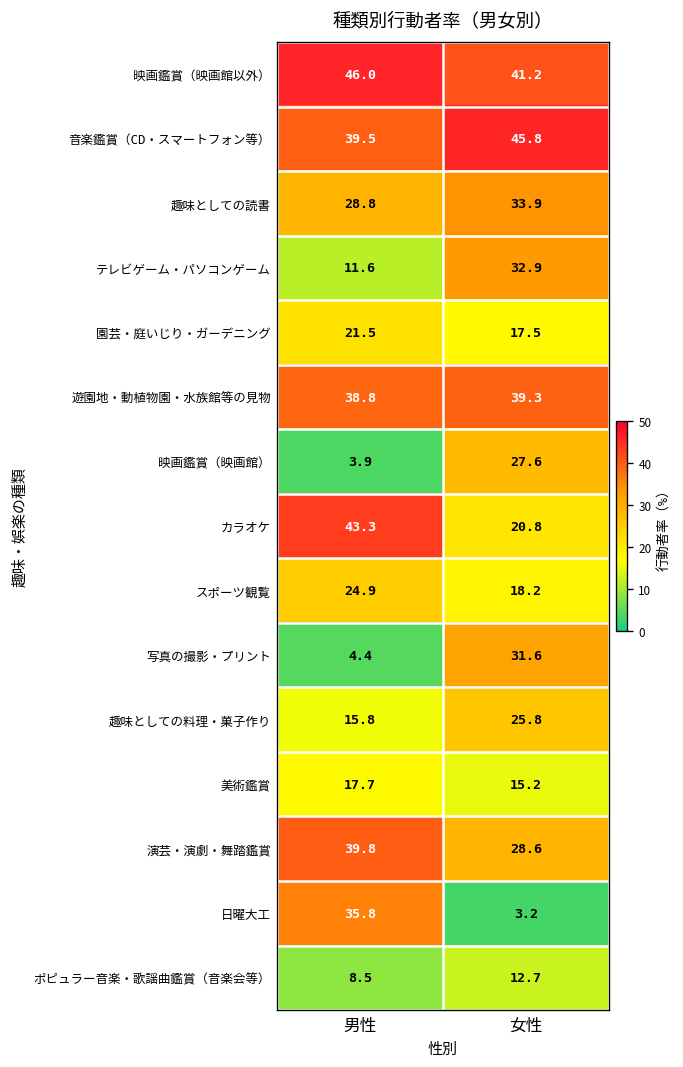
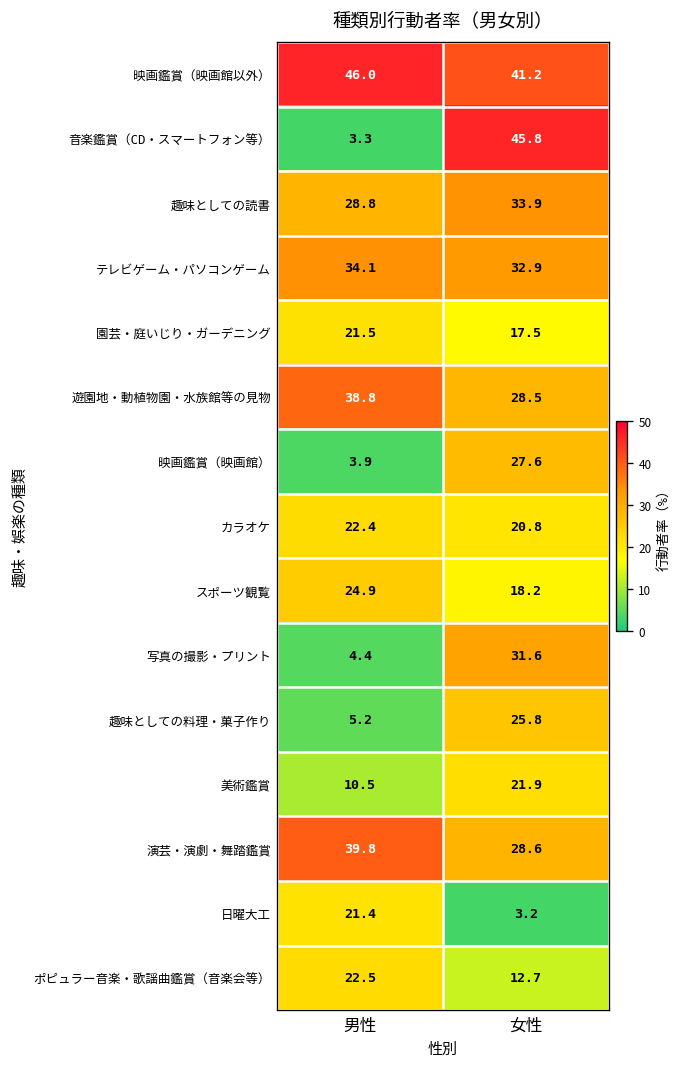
音楽鑑賞（CD・スマートフォン等）, 男性: 39.5 -> 3.3
テレビゲーム・パソコンゲーム, 男性: 11.6 -> 34.1
遊園地・動植物園・水族館等の見物, 女性: 39.3 -> 28.5
カラオケ, 男性: 43.3 -> 22.4
趣味としての料理・菓子作り, 男性: 15.8 -> 5.2
美術鑑賞, 男性: 17.7 -> 10.5
美術鑑賞, 女性: 15.2 -> 21.9
日曜大工, 男性: 35.8 -> 21.4
ポピュラー音楽・歌謡曲鑑賞（音楽会等）, 男性: 8.5 -> 22.5
